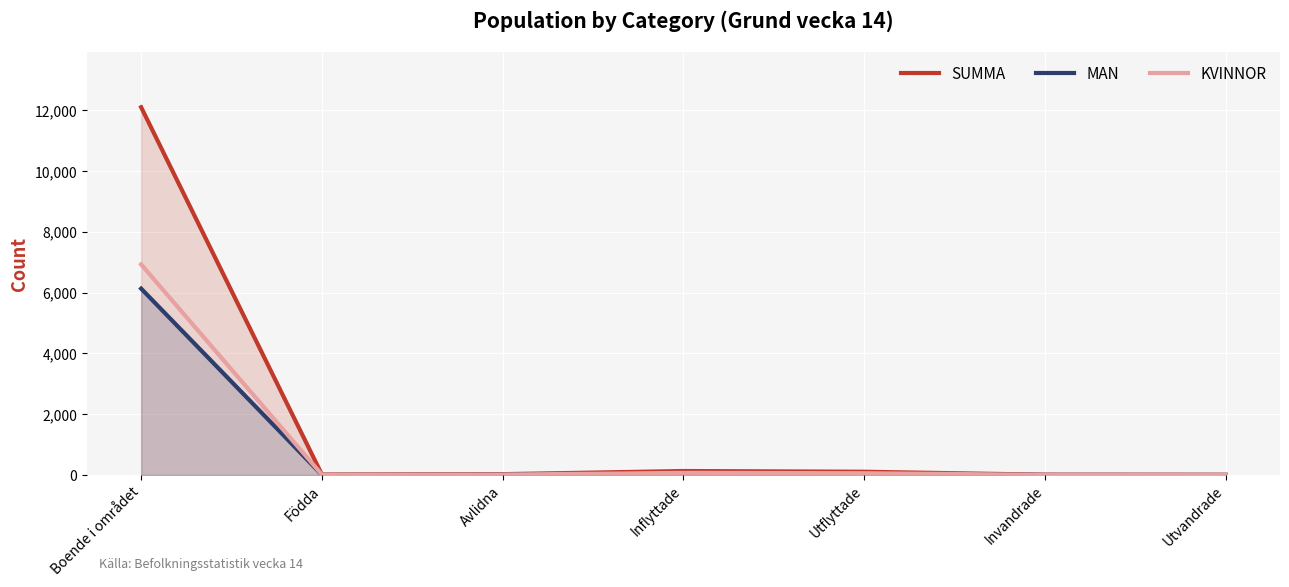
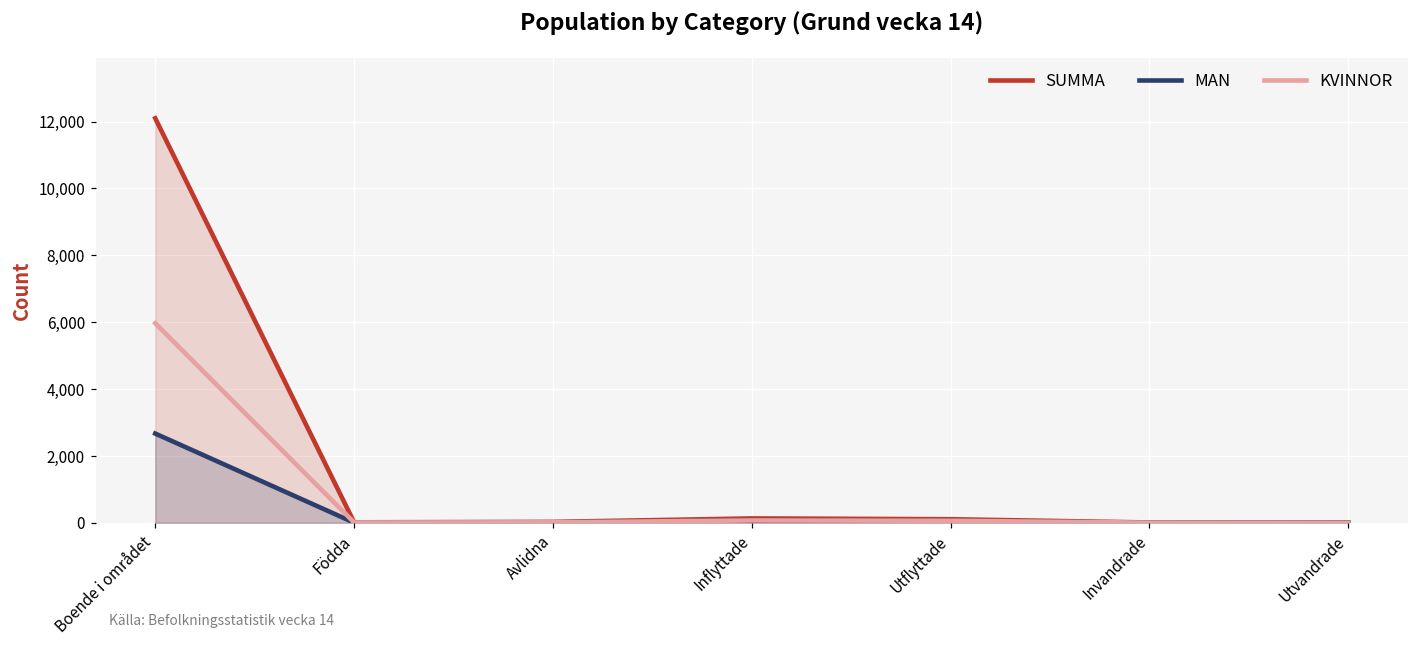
MAN, Boende i området: 6,100 -> 2,700
KVINNOR, Boende i området: 6,900 -> 6,000
